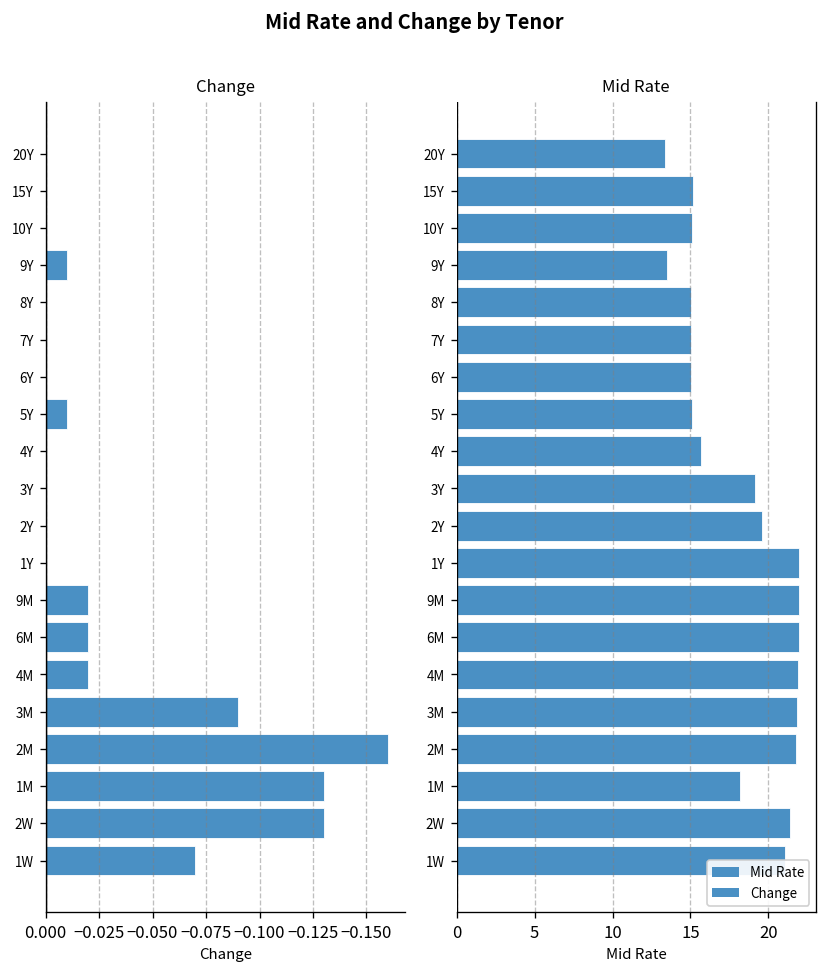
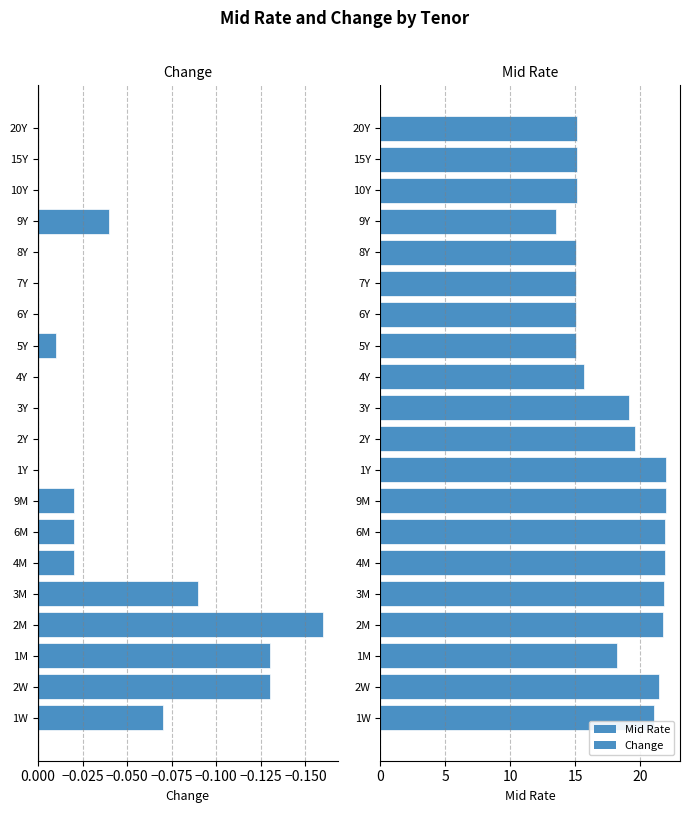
Change, 9Y: -0.010 -> -0.040
Mid Rate, 20Y: 13.4 -> 15.2
